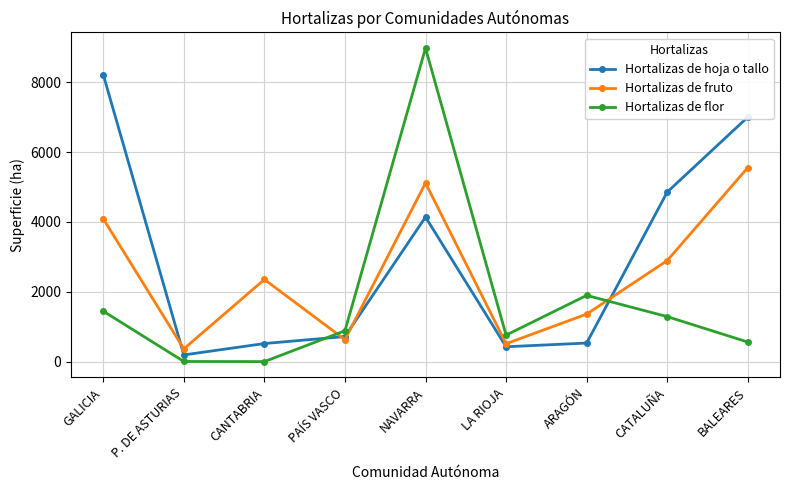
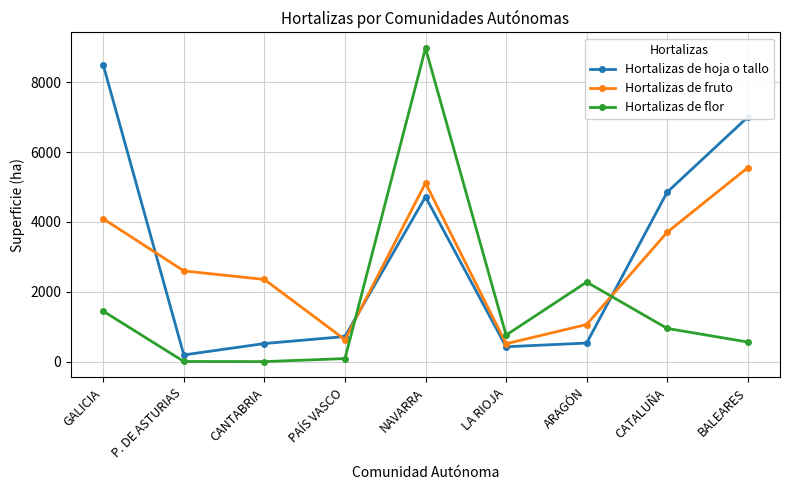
Hortalizas de hoja o tallo, GALICIA: 8200 -> 8500
Hortalizas de fruto, P. DE ASTURIAS: 400 -> 2600
Hortalizas de flor, PAÍS VASCO: 900 -> 100
Hortalizas de hoja o tallo, NAVARRA: 4100 -> 4700
Hortalizas de fruto, ARAGÓN: 1400 -> 1100
Hortalizas de flor, ARAGÓN: 1900 -> 2300
Hortalizas de fruto, CATALUÑA: 2900 -> 3700
Hortalizas de flor, CATALUÑA: 1300 -> 1000
